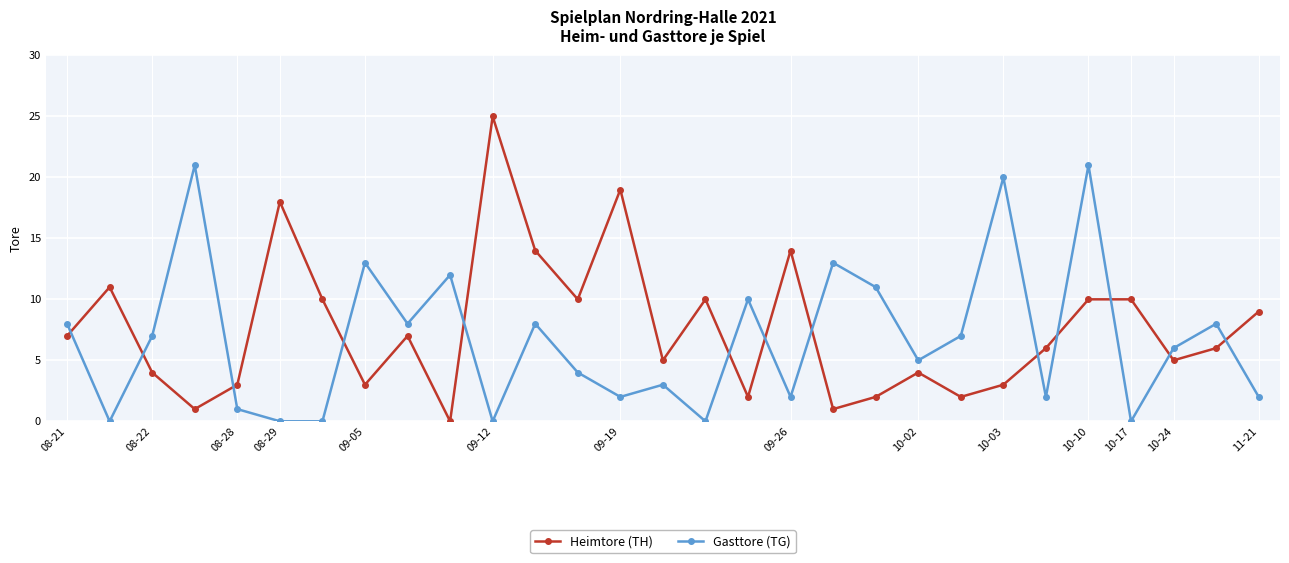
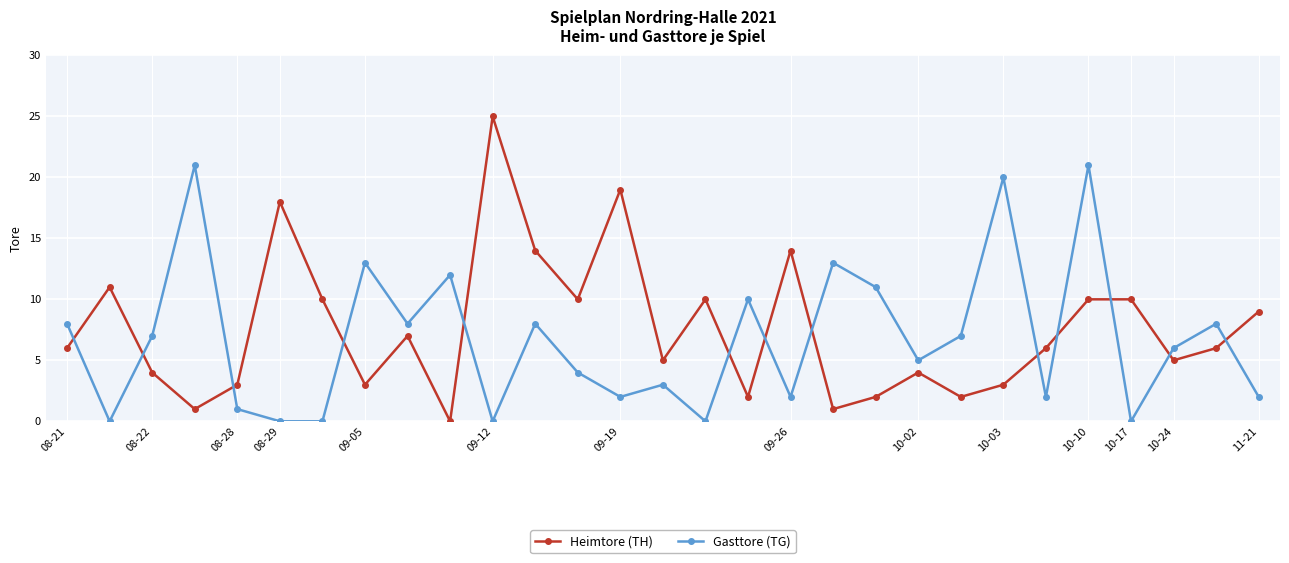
Heimtore (TH), 08-21: 7 -> 6
